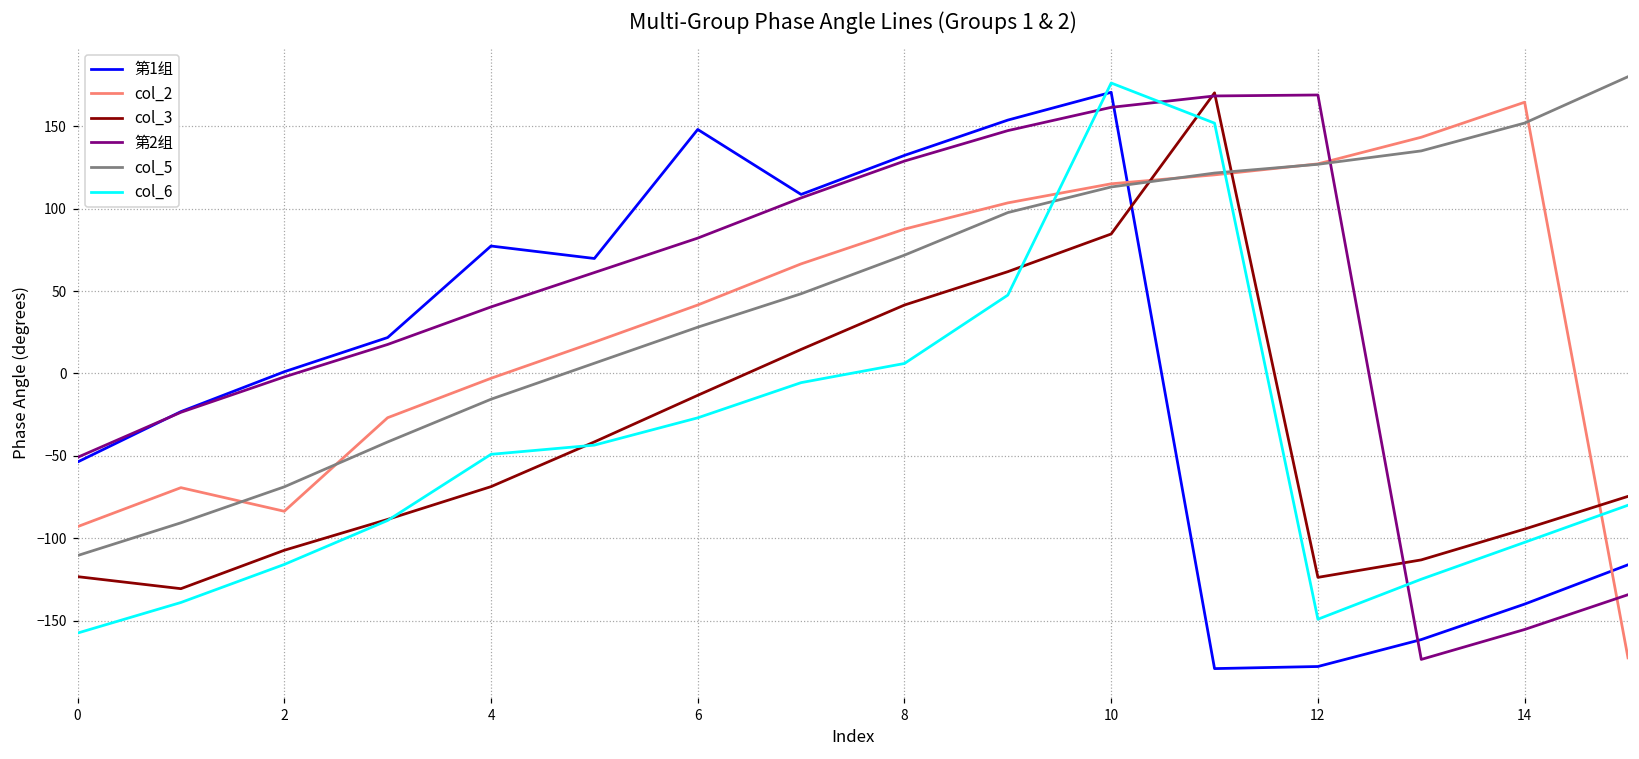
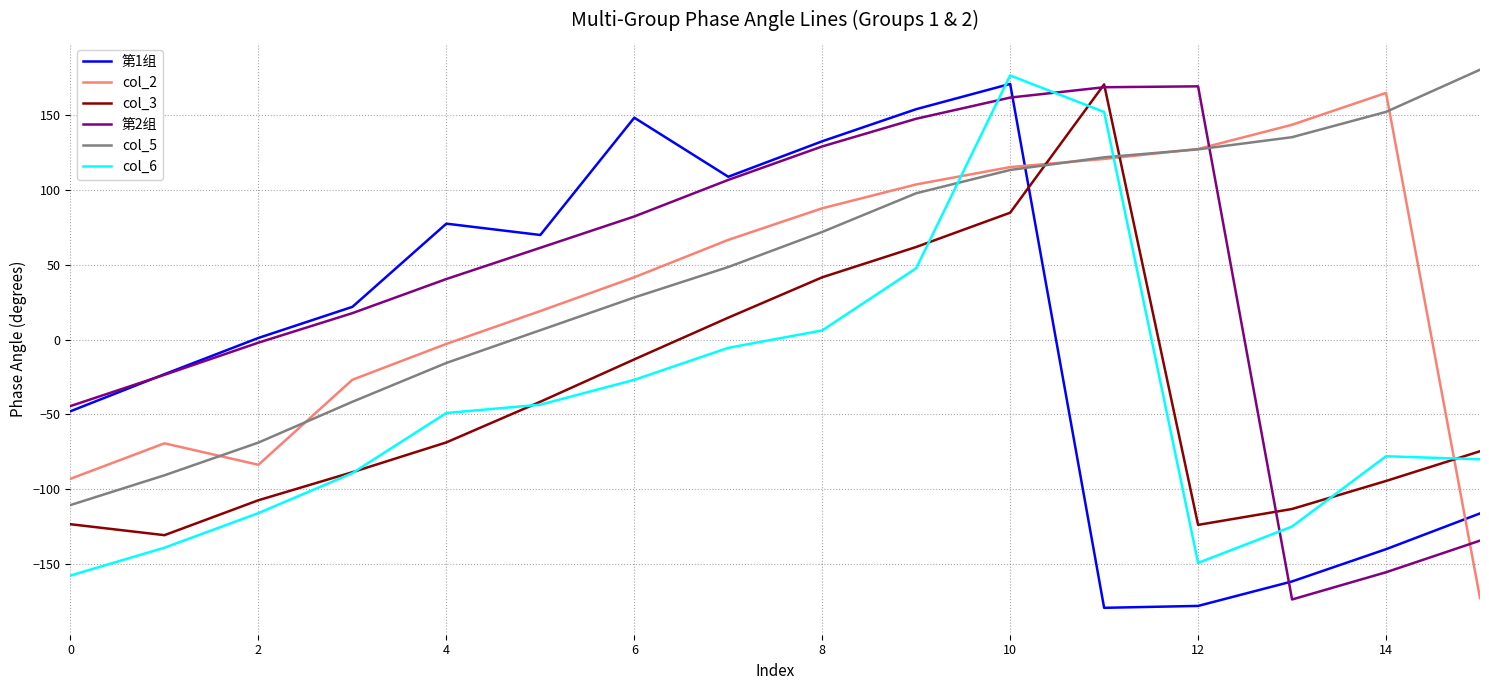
第1组, 0: -54 -> -48
第2组, 0: -51 -> -44
col_6, 14: -102 -> -78
